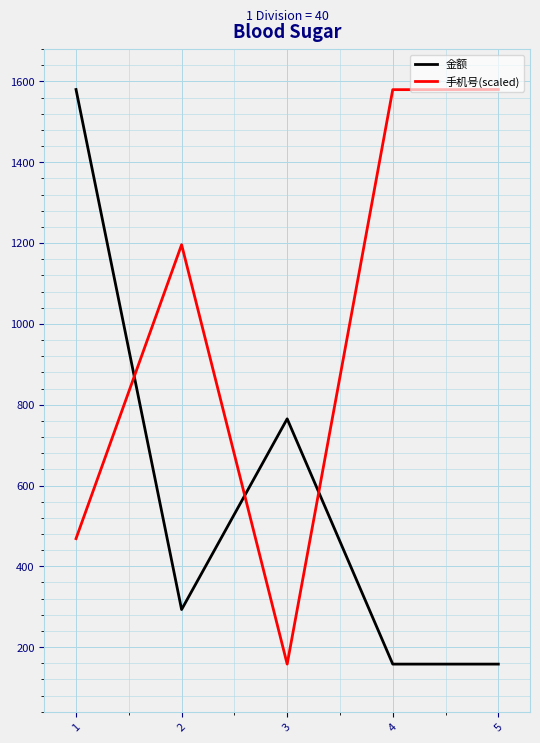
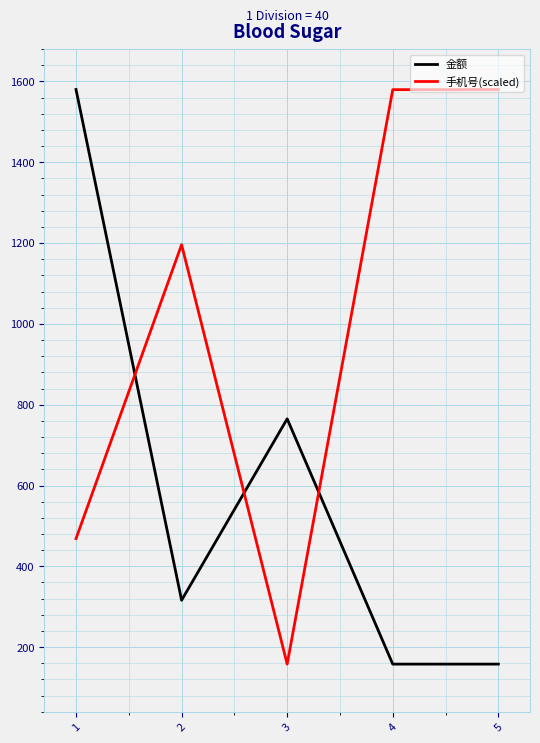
金额, 2: 290 -> 320
